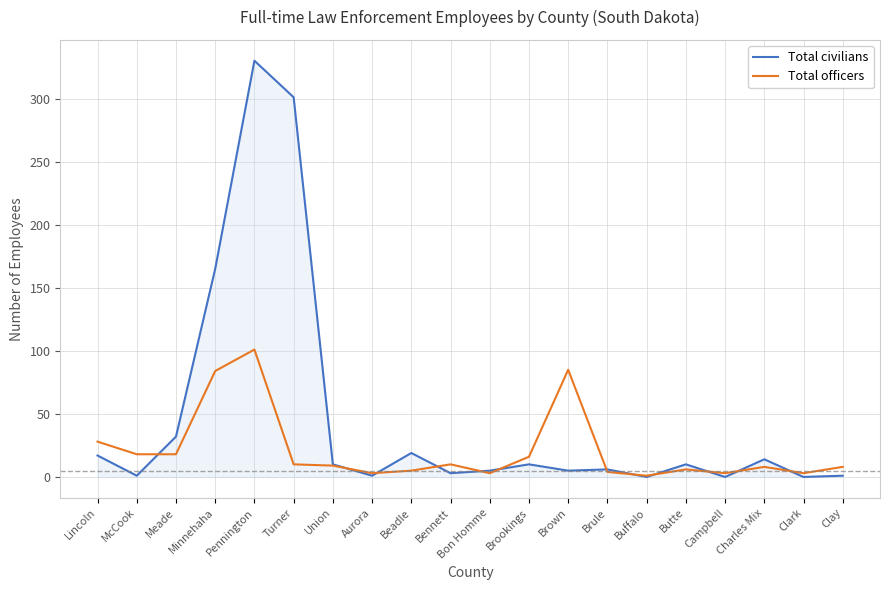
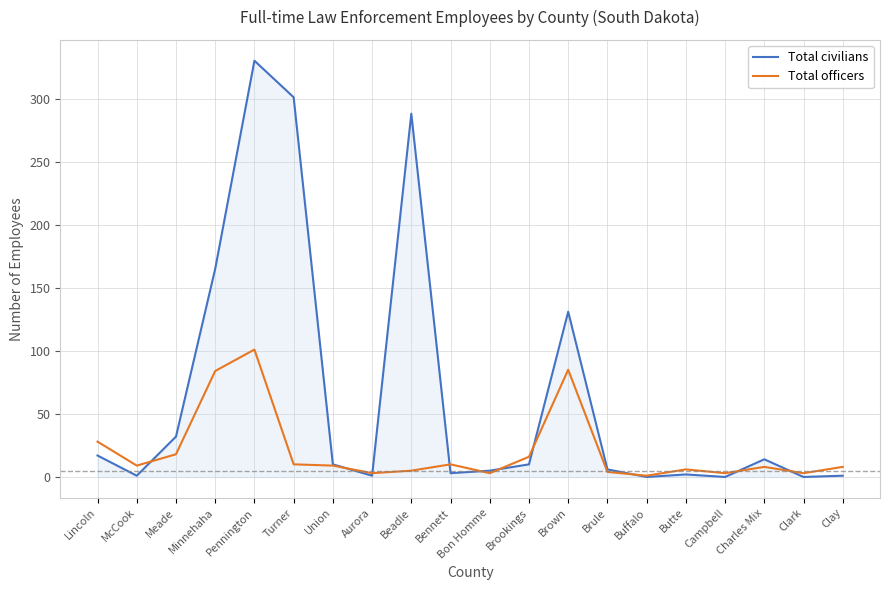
Total officers, McCook: 18 -> 9
Total civilians, Beadle: 19 -> 288
Total civilians, Brown: 5 -> 131
Total civilians, Butte: 10 -> 2
